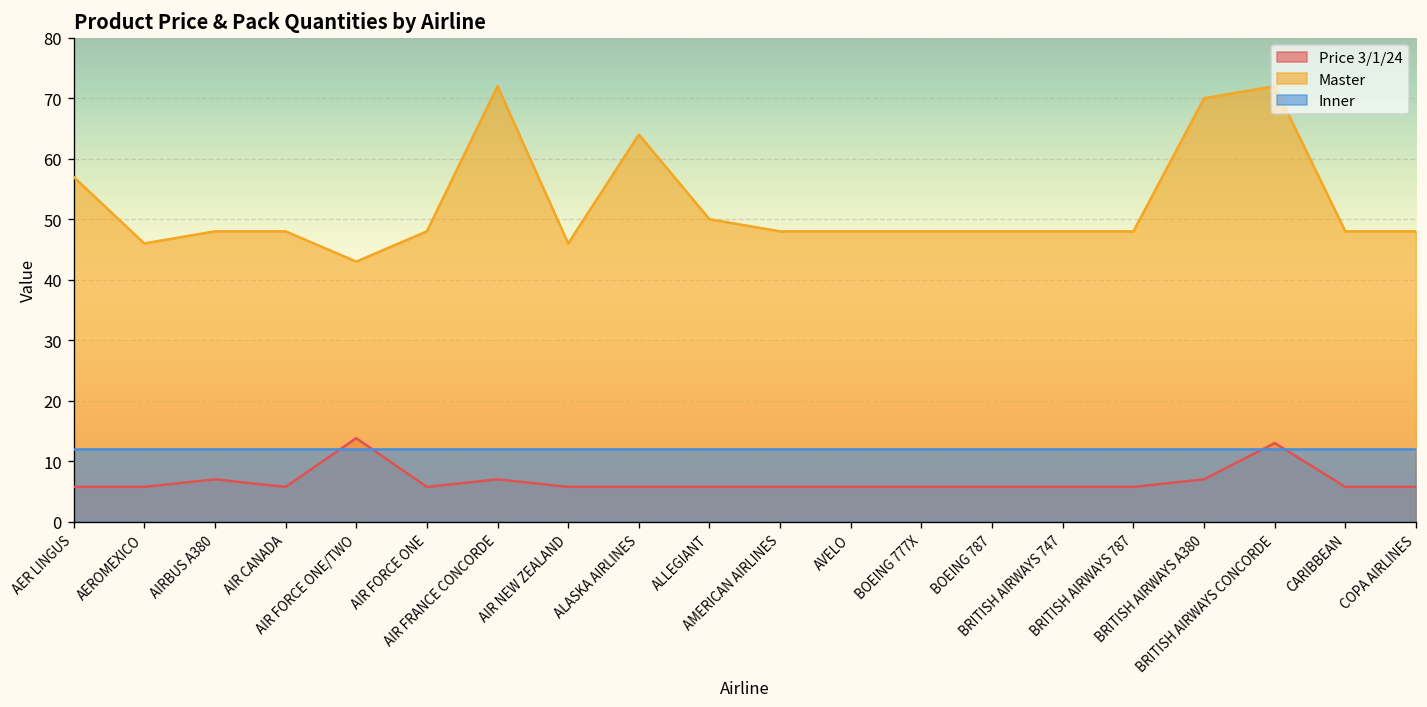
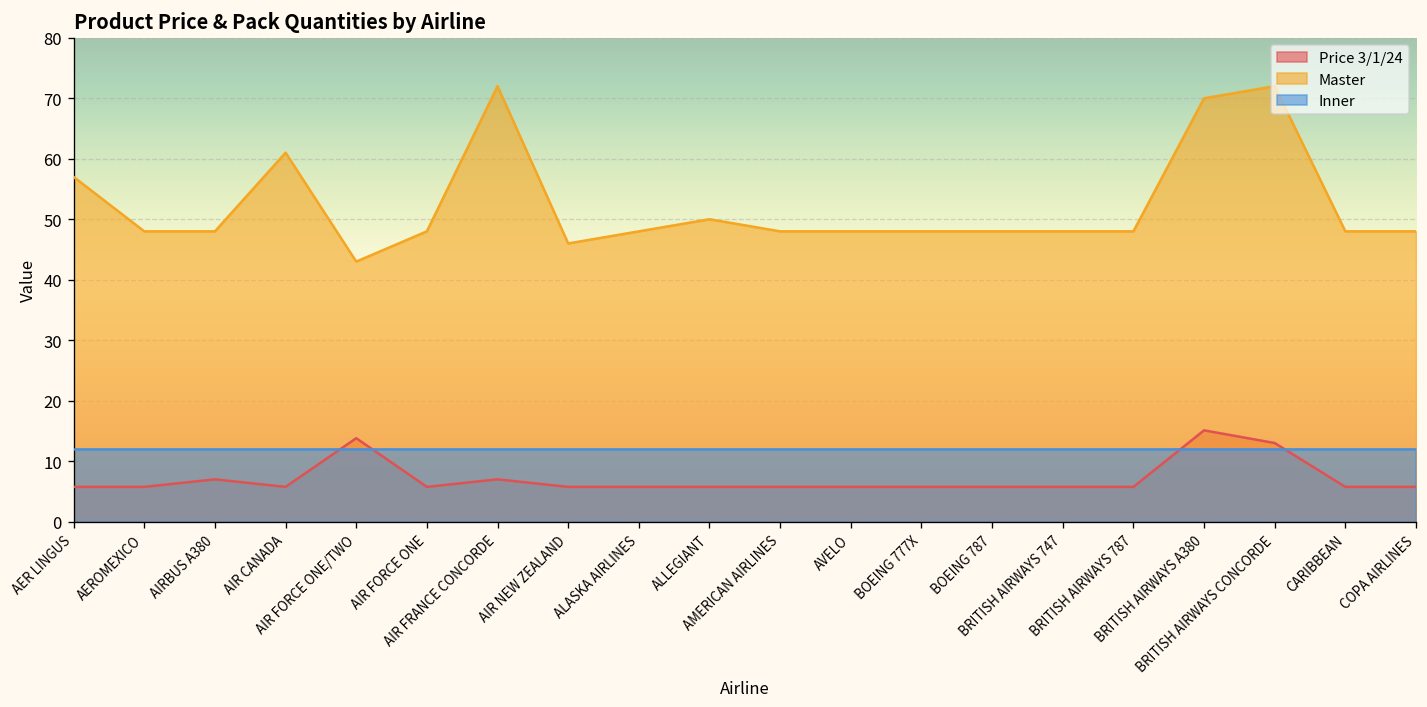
Master, AEROMEXICO: 46 -> 48
Master, AIR CANADA: 48 -> 61
Master, ALASKA AIRLINES: 64 -> 48
Price 3/1/24, BRITISH AIRWAYS A380: 7 -> 15
